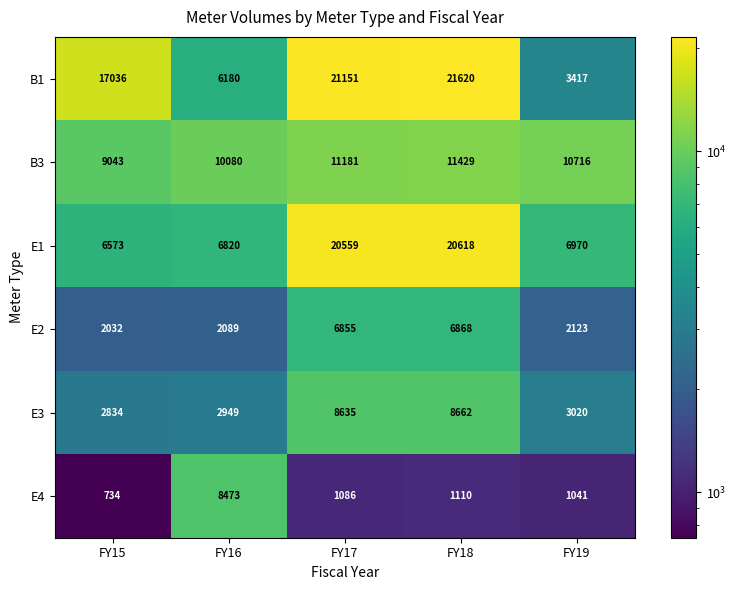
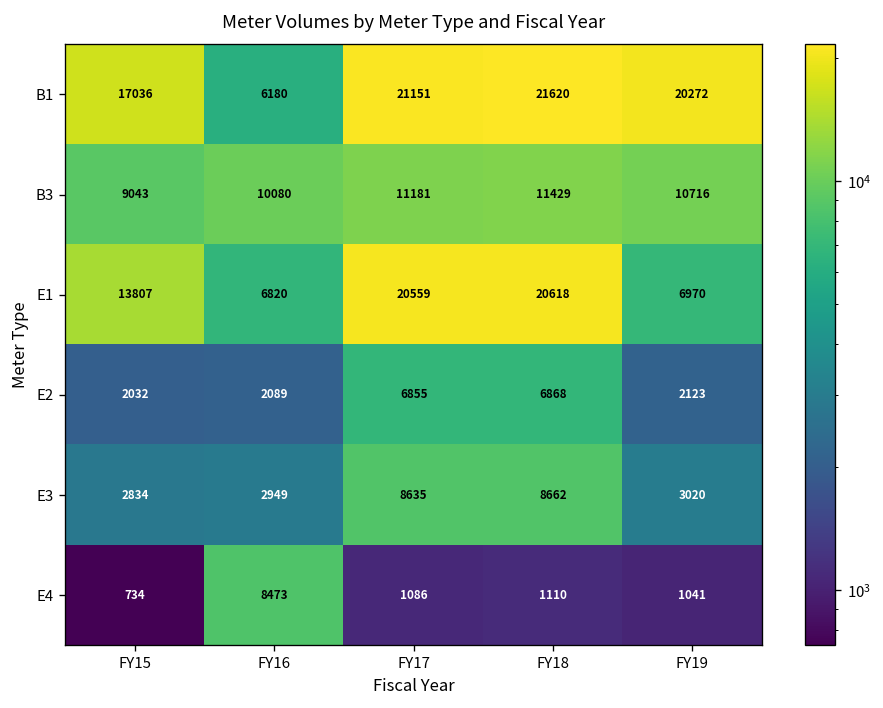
B1, FY19: 3417 -> 20272
E1, FY15: 6573 -> 13807
